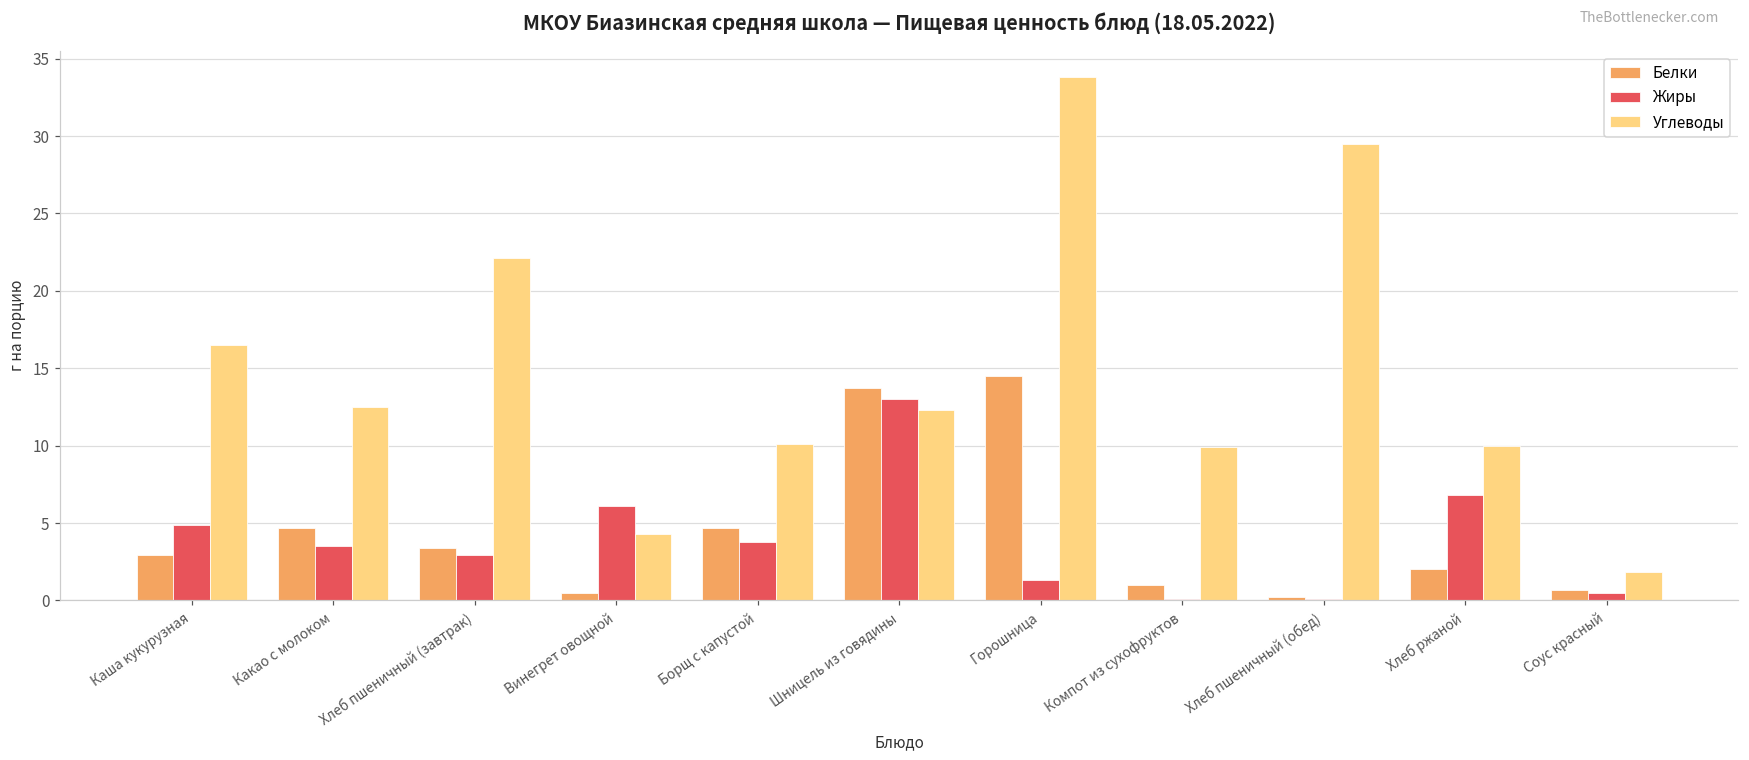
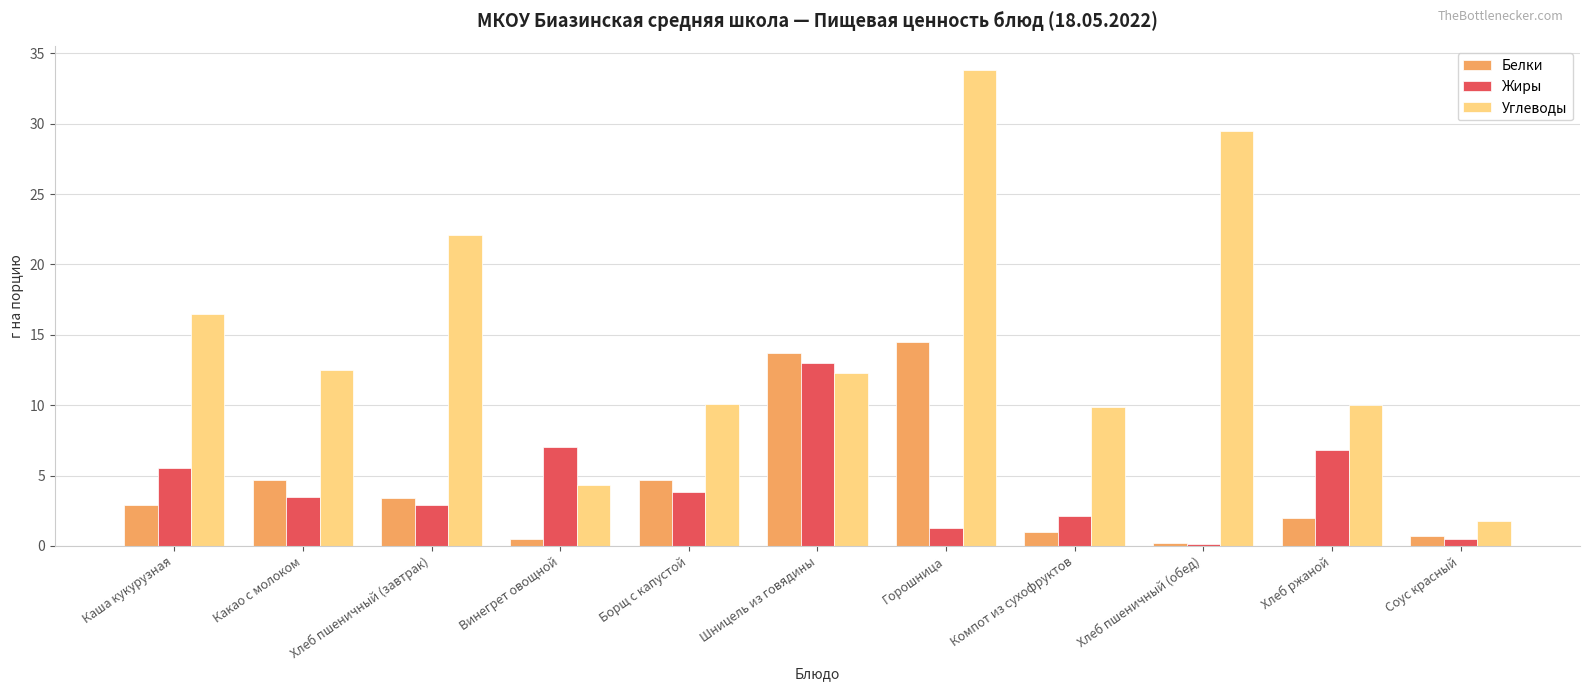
Жиры, Каша кукурузная: 4.9 -> 5.5
Жиры, Винегрет овощной: 6.1 -> 7.0
Жиры, Компот из сухофруктов: 0.1 -> 2.1
